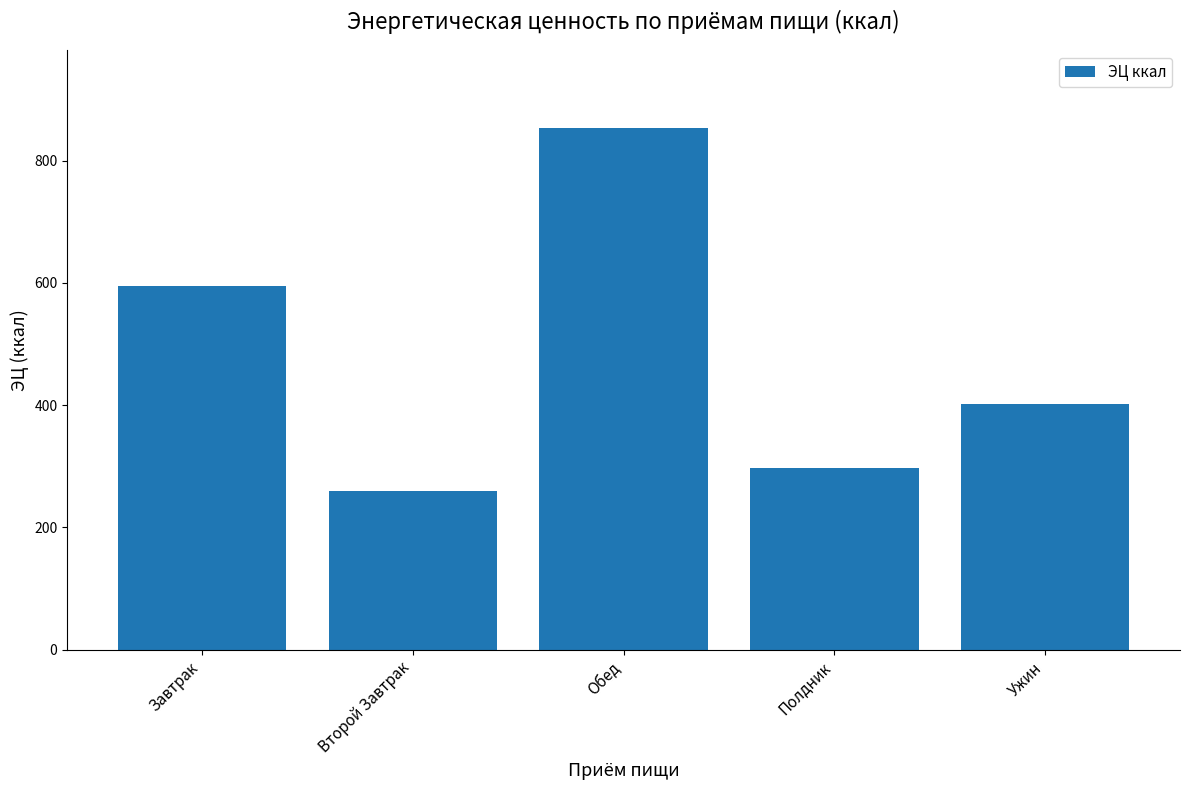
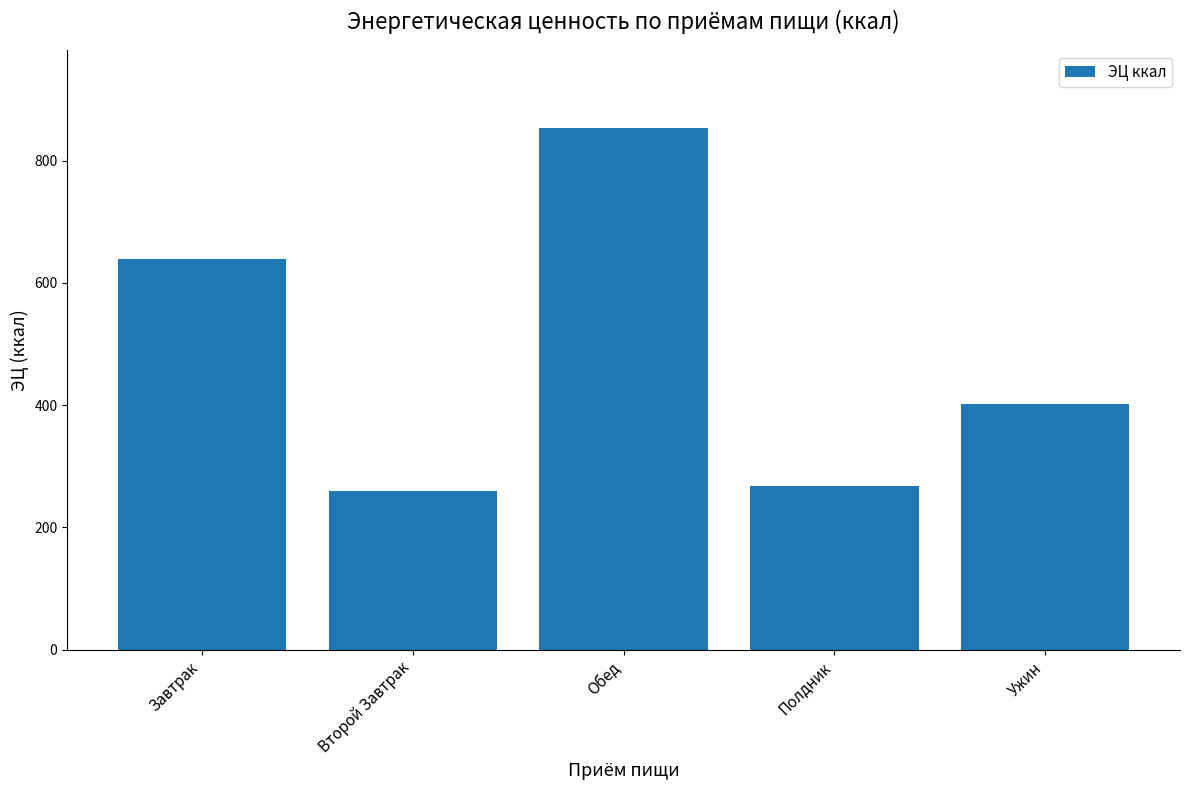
Завтрак: 590 -> 640
Полдник: 300 -> 270
